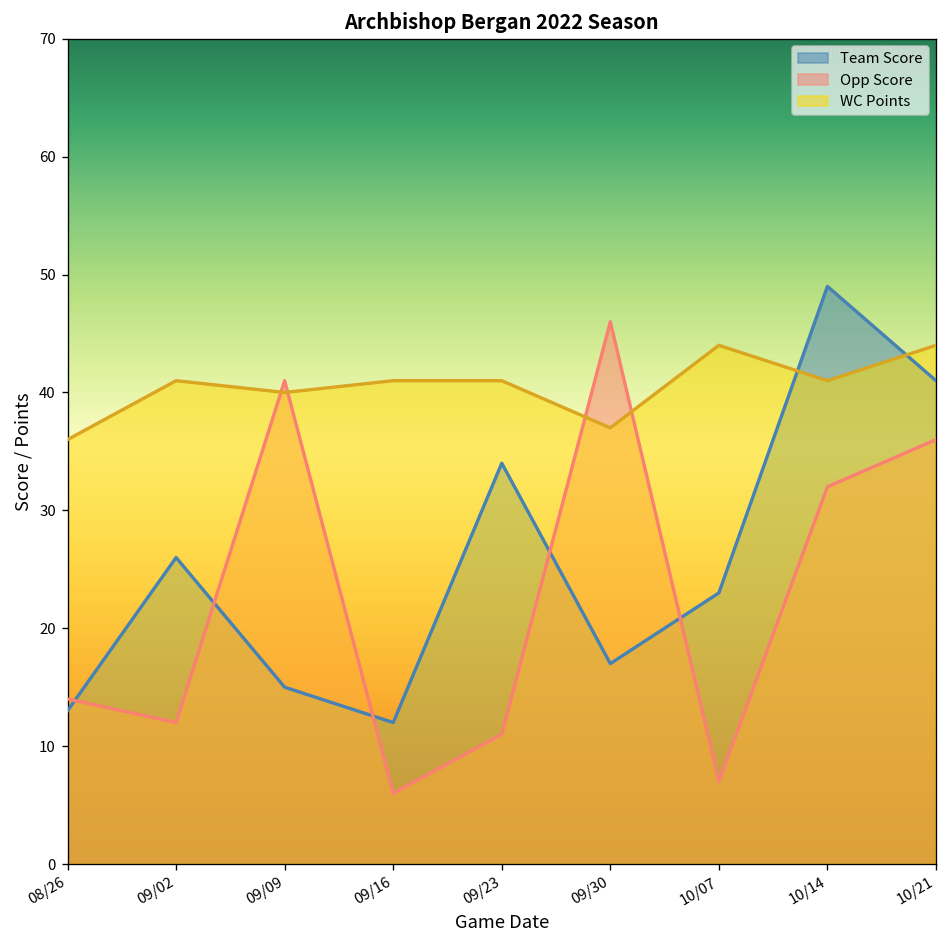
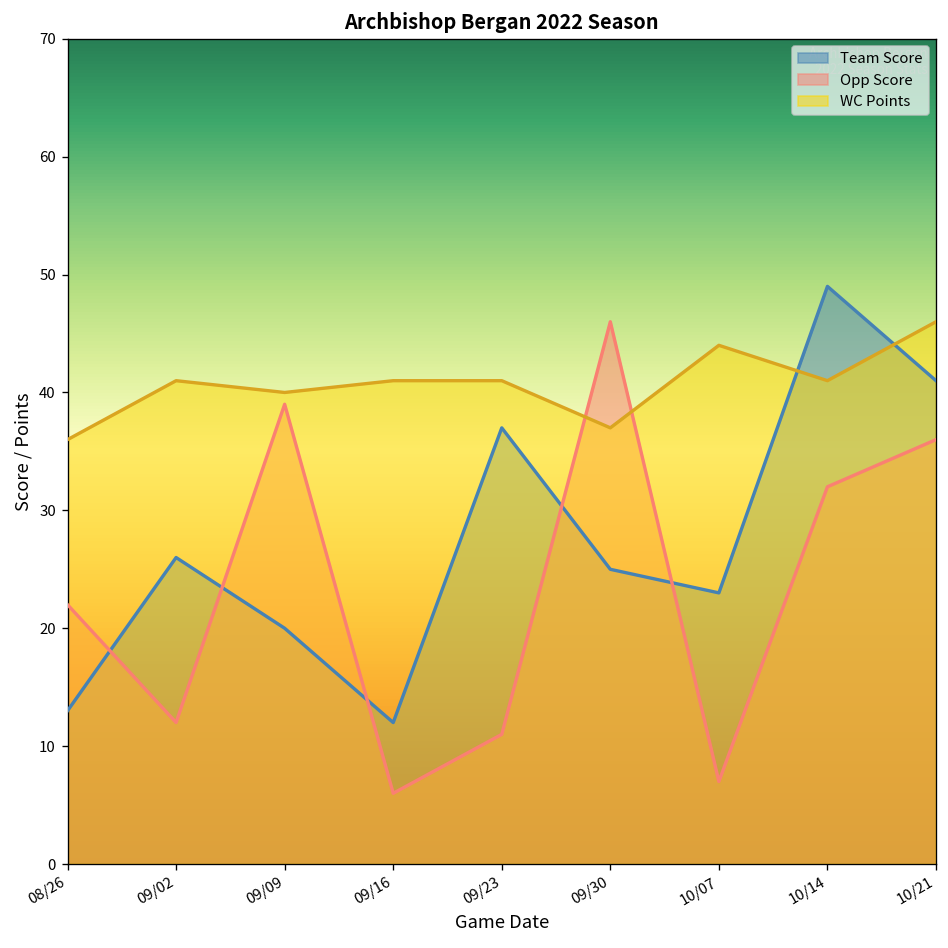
Opp Score, 08/26: 14 -> 22
Team Score, 09/09: 15 -> 20
Opp Score, 09/09: 41 -> 39
Team Score, 09/23: 34 -> 37
Team Score, 09/30: 17 -> 25
WC Points, 10/21: 44 -> 46
